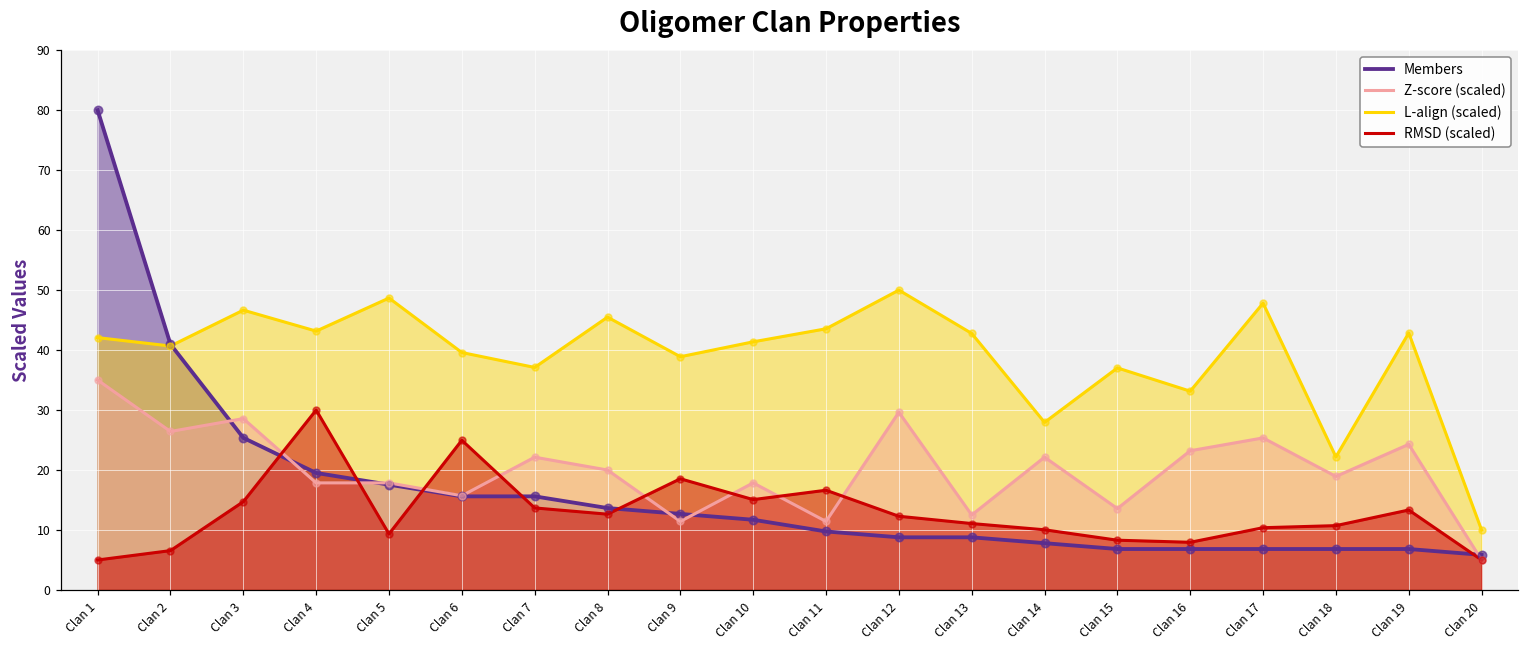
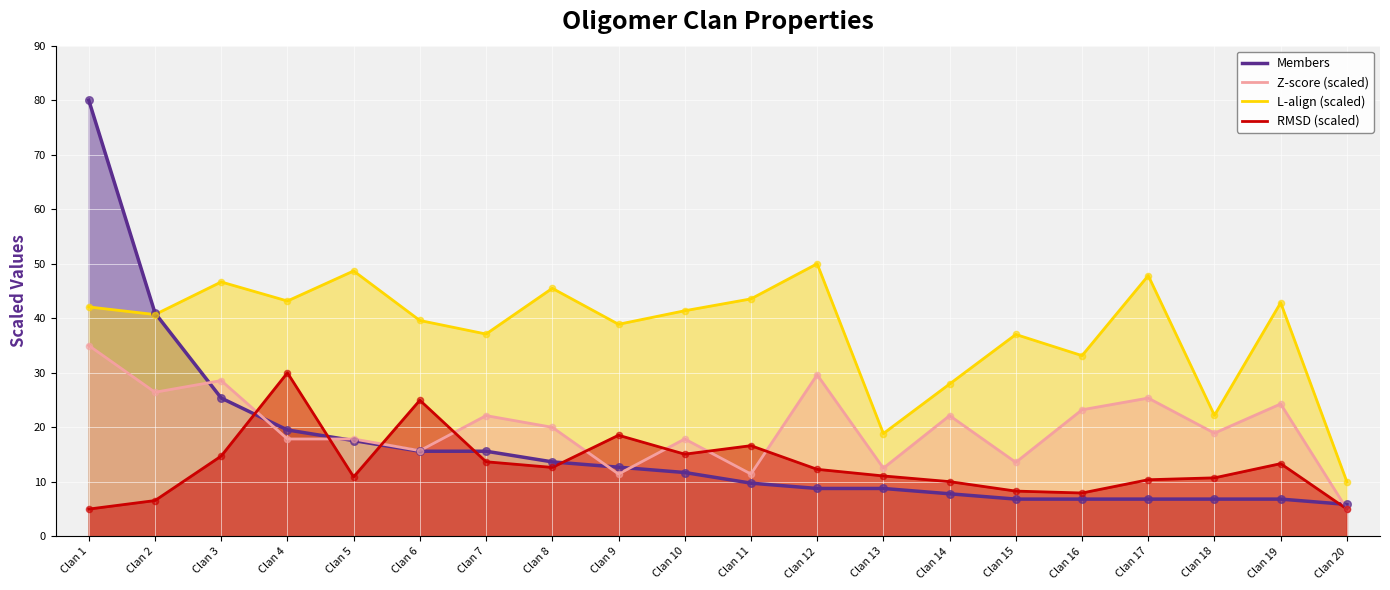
RMSD (scaled), Clan 5: 9 -> 11
L-align (scaled), Clan 13: 43 -> 19
